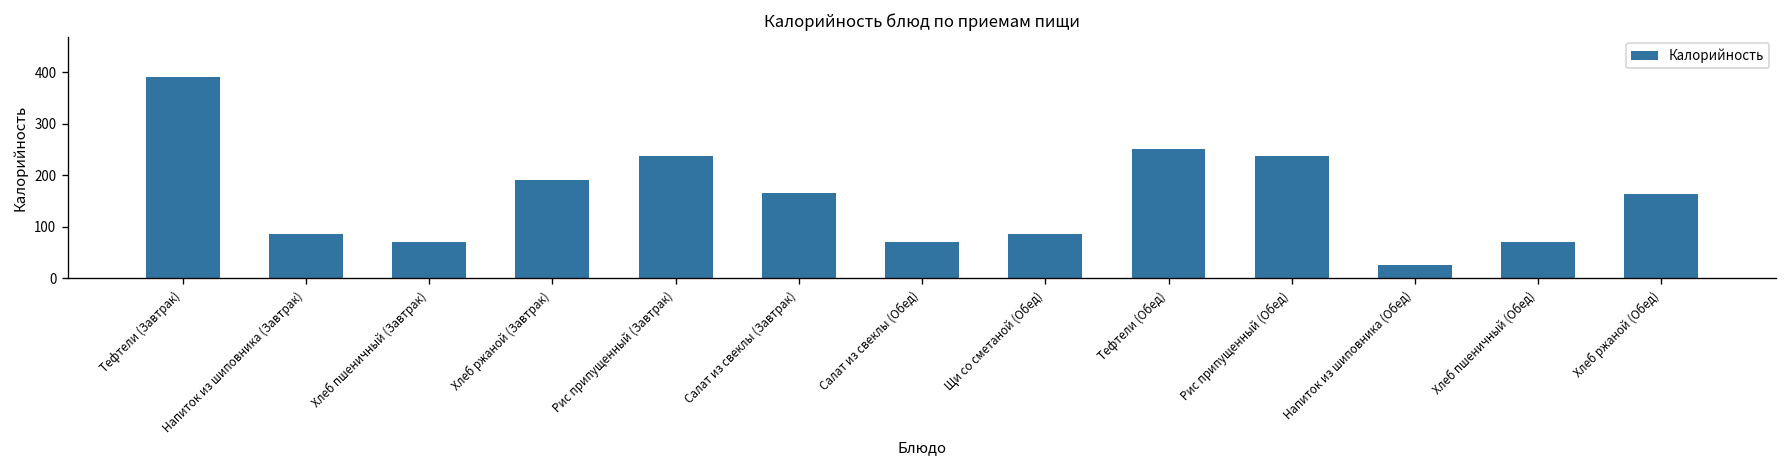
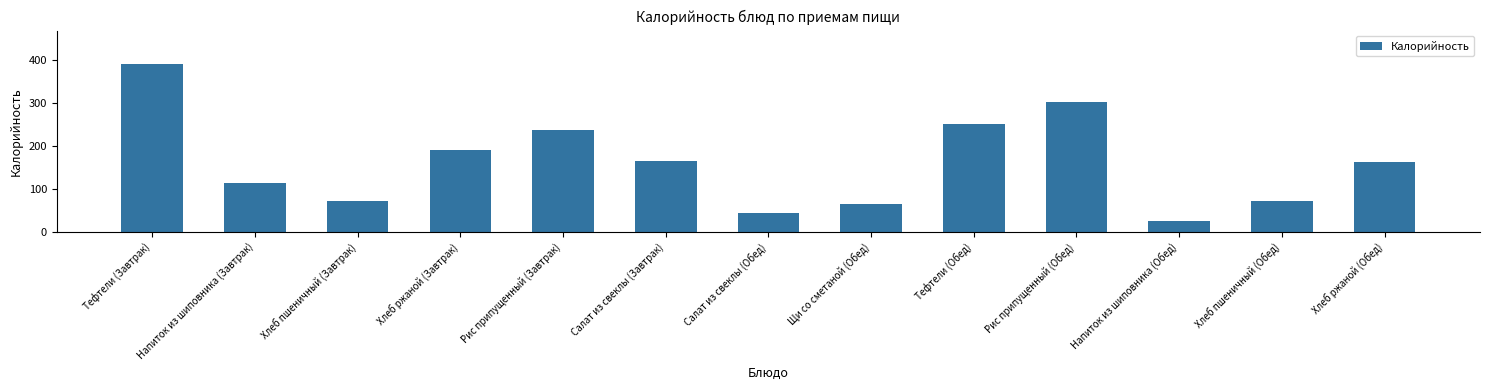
Напиток из шиповника (Завтрак): 90 -> 110
Салат из свеклы (Обед): 70 -> 40
Щи со сметаной (Обед): 90 -> 70
Рис припущенный (Обед): 240 -> 300
